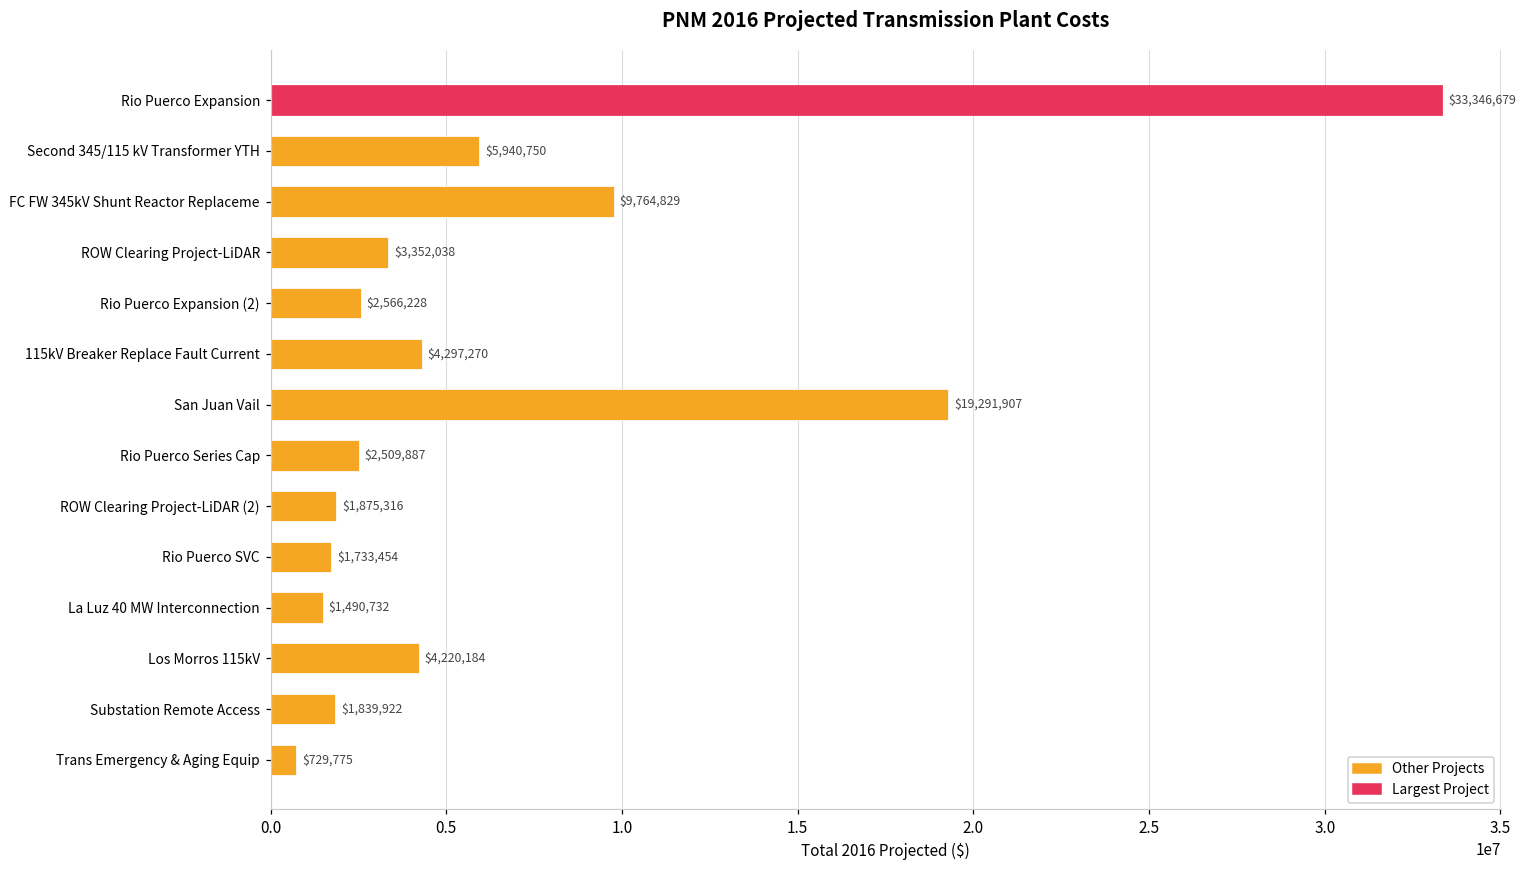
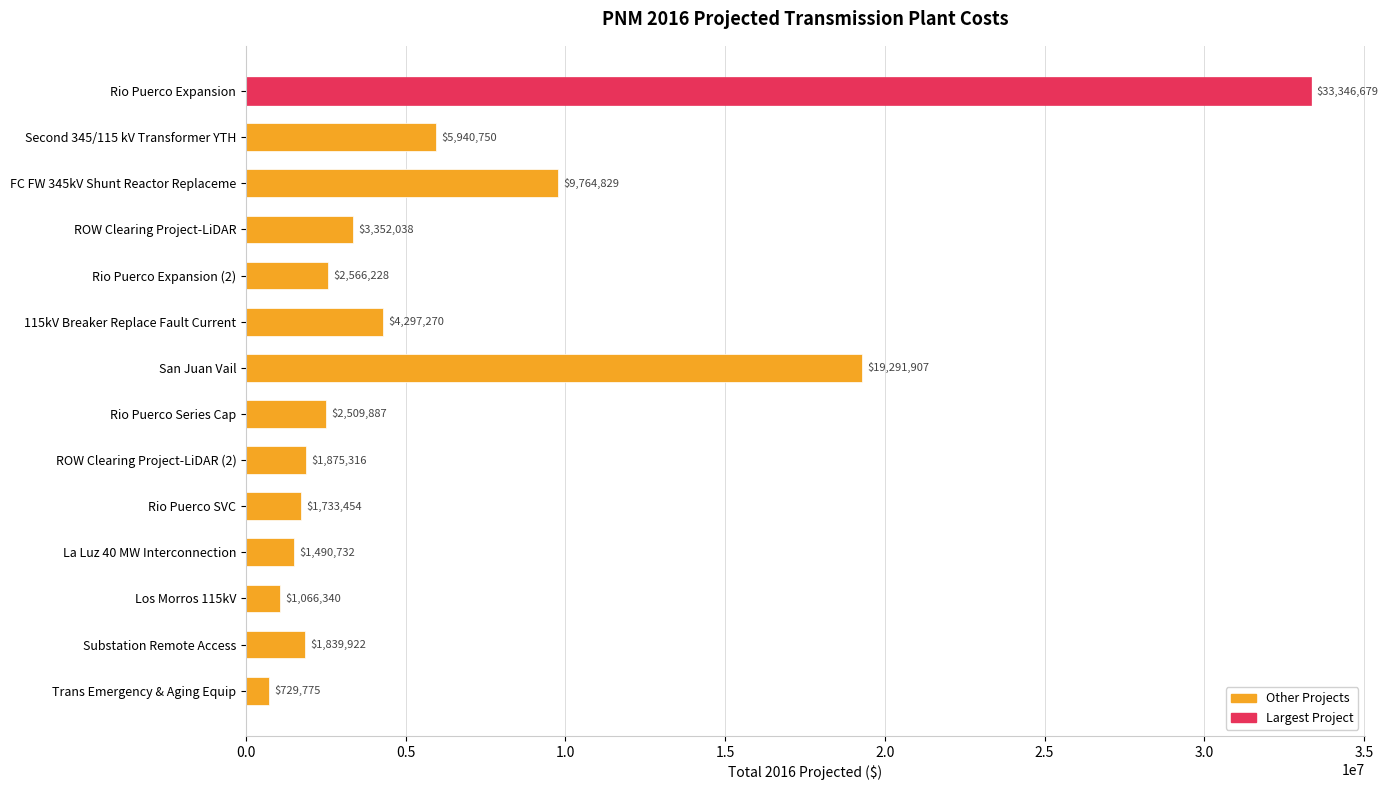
Los Morros 115kV: $4,220,184 -> $1,066,340
